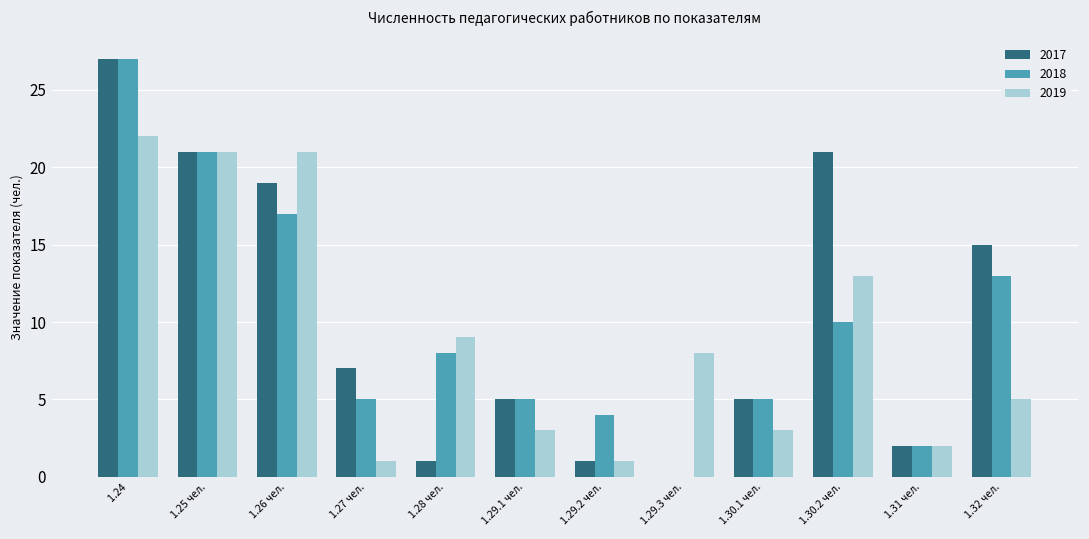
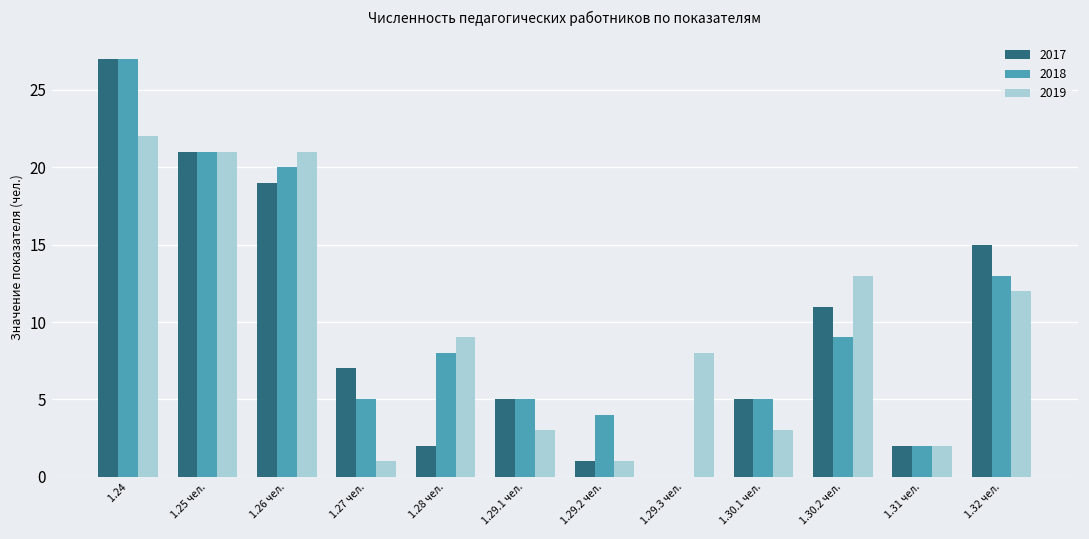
2018, 1.26 чел.: 17 -> 20
2017, 1.28 чел.: 1 -> 2
2017, 1.30.2 чел.: 21 -> 11
2018, 1.30.2 чел.: 10 -> 9
2019, 1.32 чел.: 5 -> 12
